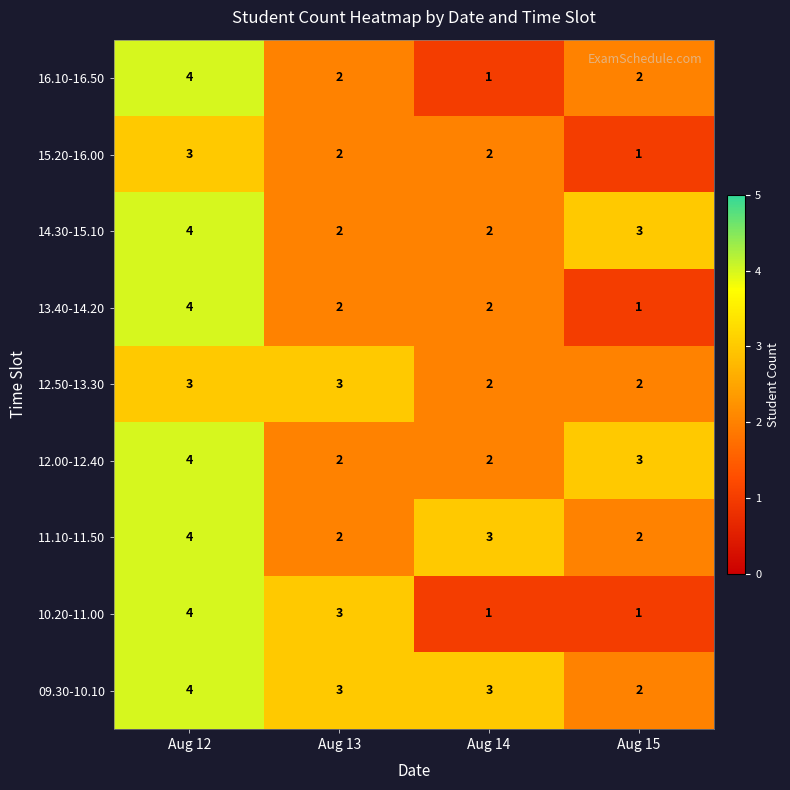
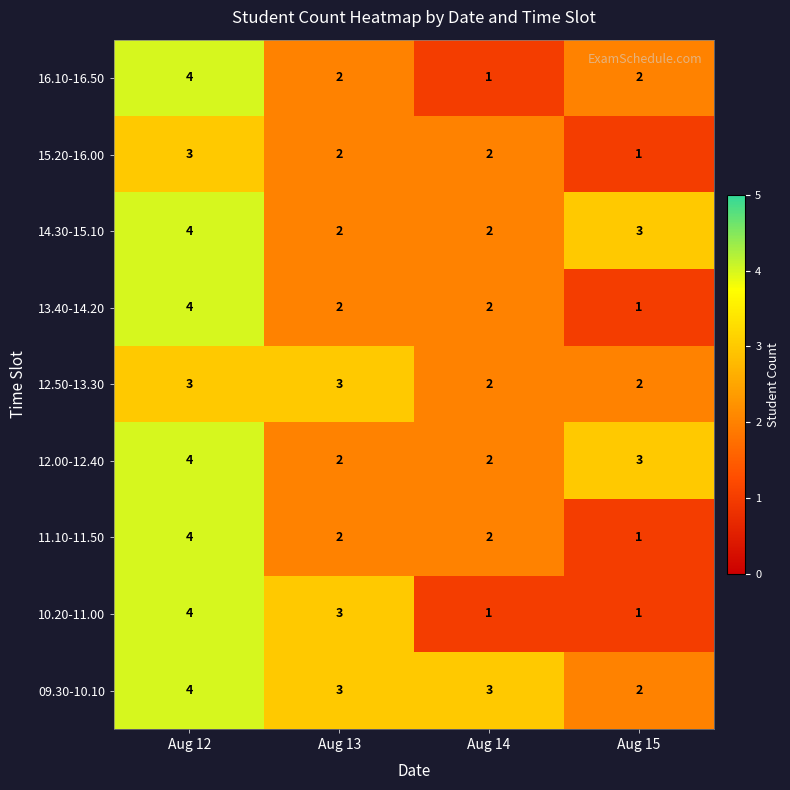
11.10-11.50, Aug 14: 3 -> 2
11.10-11.50, Aug 15: 2 -> 1
